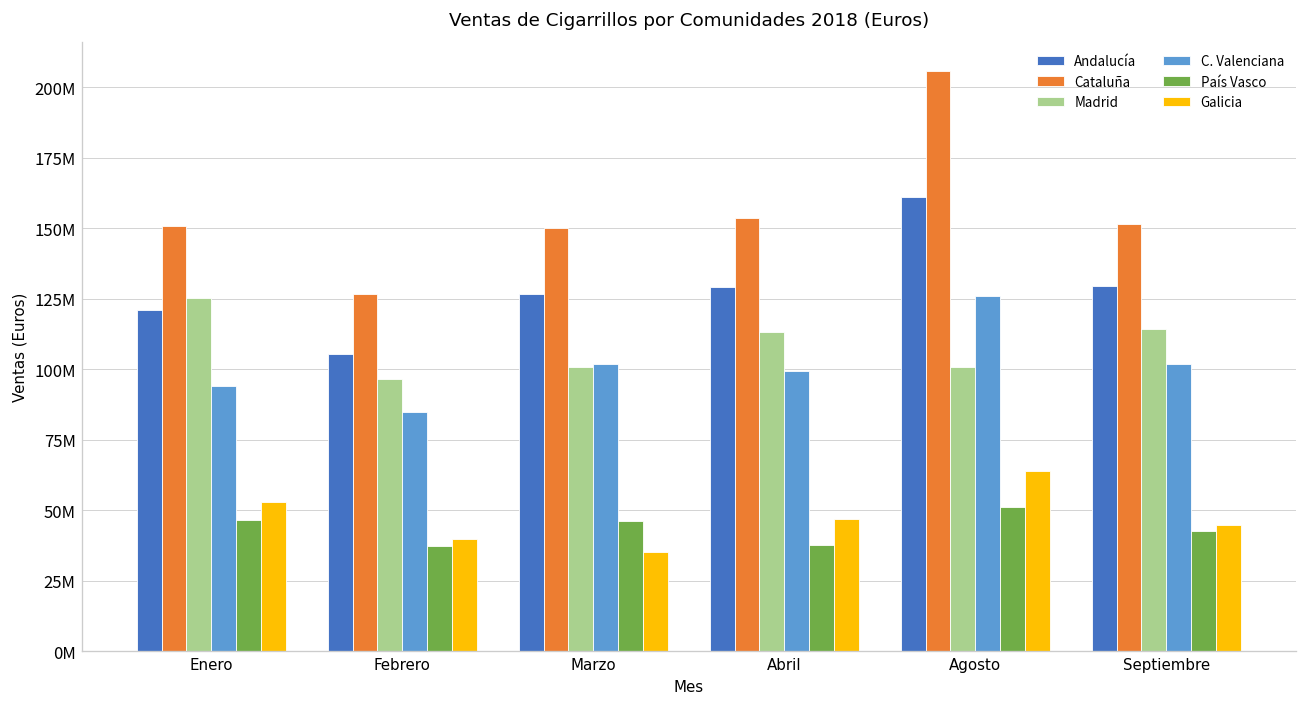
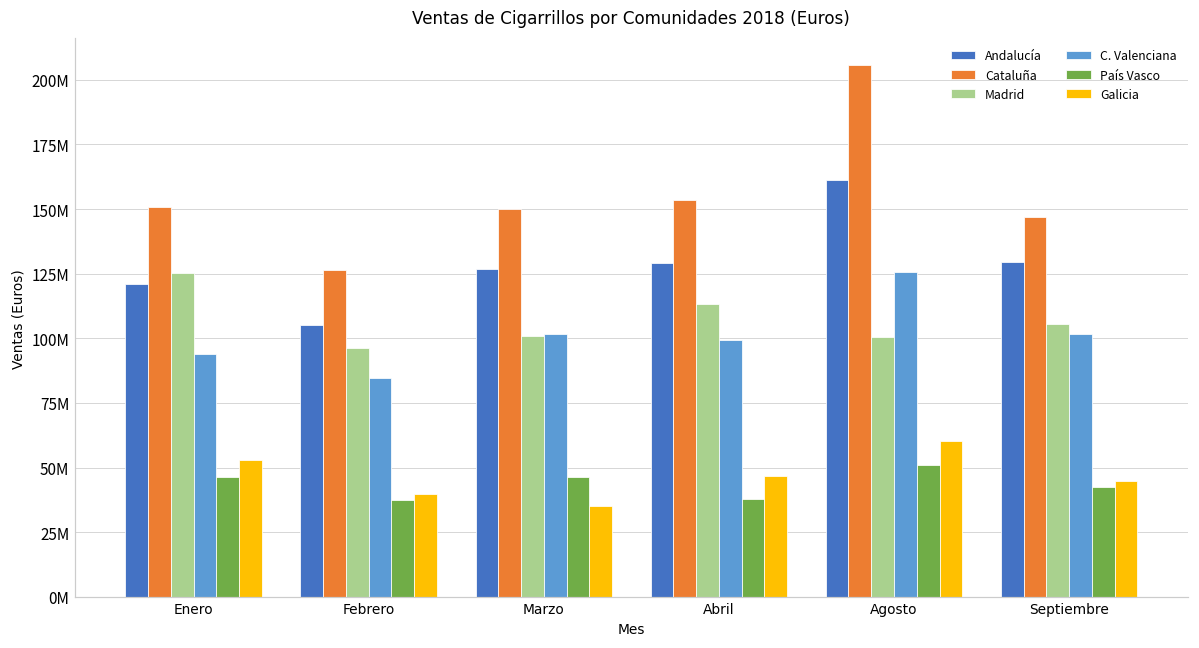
Galicia, Agosto: 64000000 -> 60000000
Cataluña, Septiembre: 151000000 -> 147000000
Madrid, Septiembre: 114000000 -> 106000000
